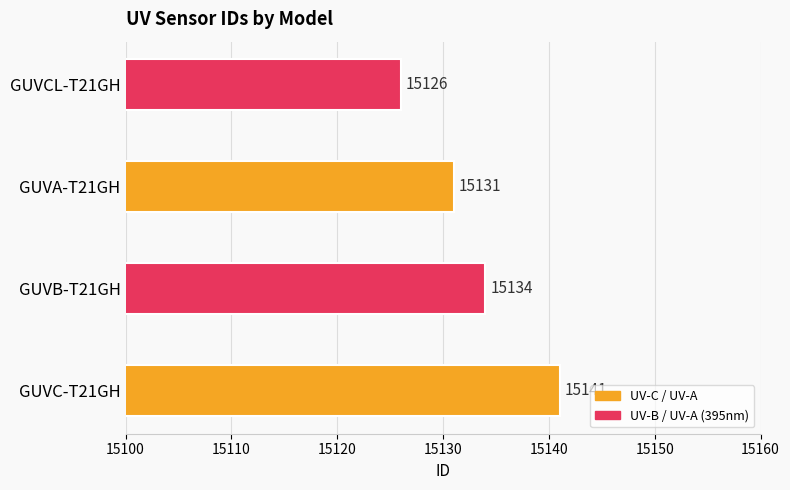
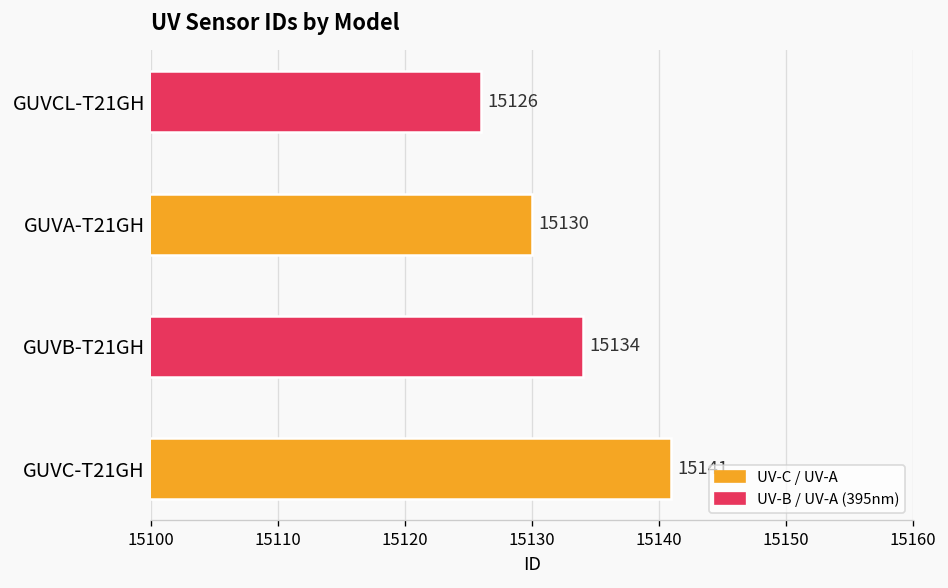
GUVA-T21GH: 15131 -> 15130
